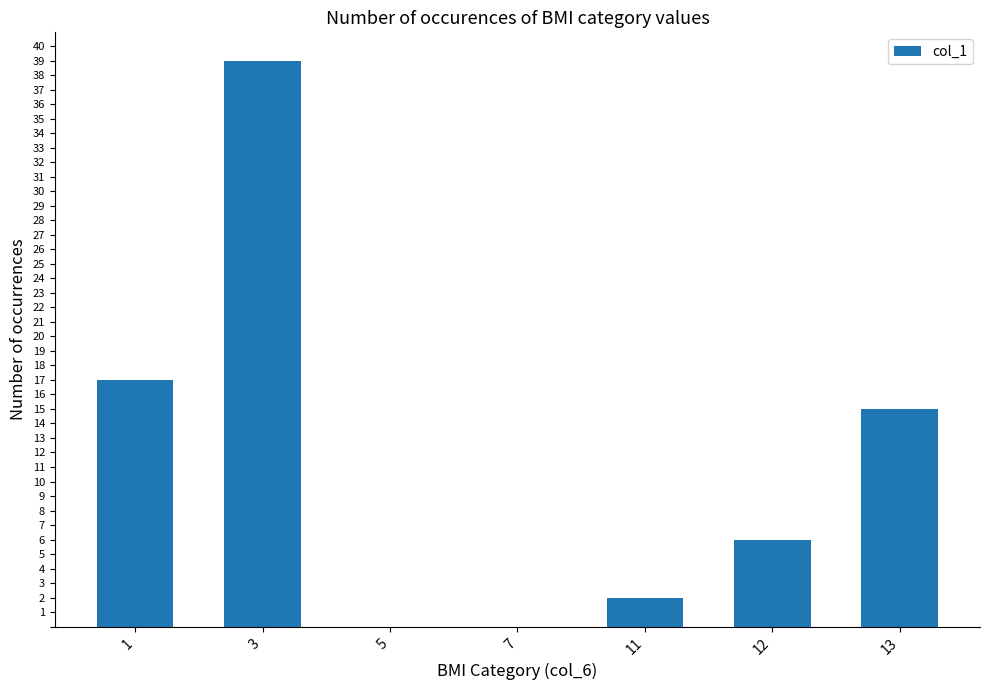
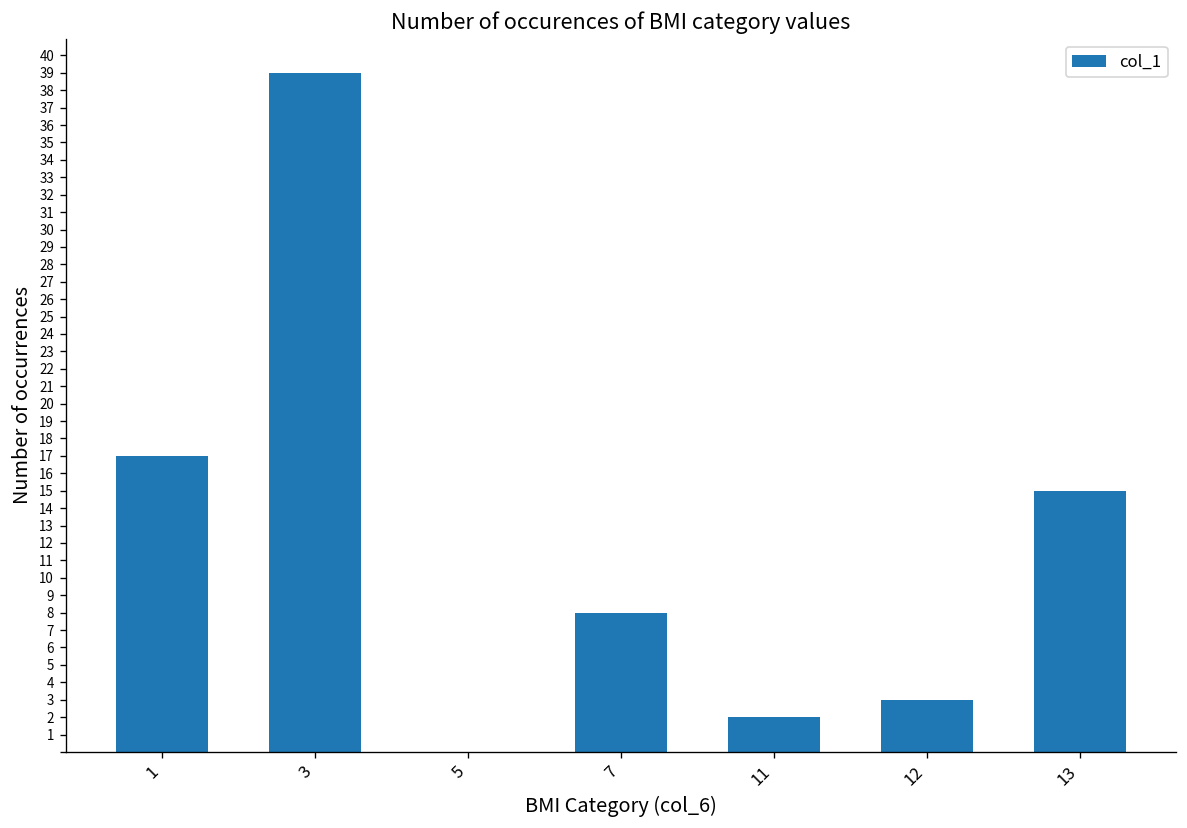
7: 0 -> 8
12: 6 -> 3
